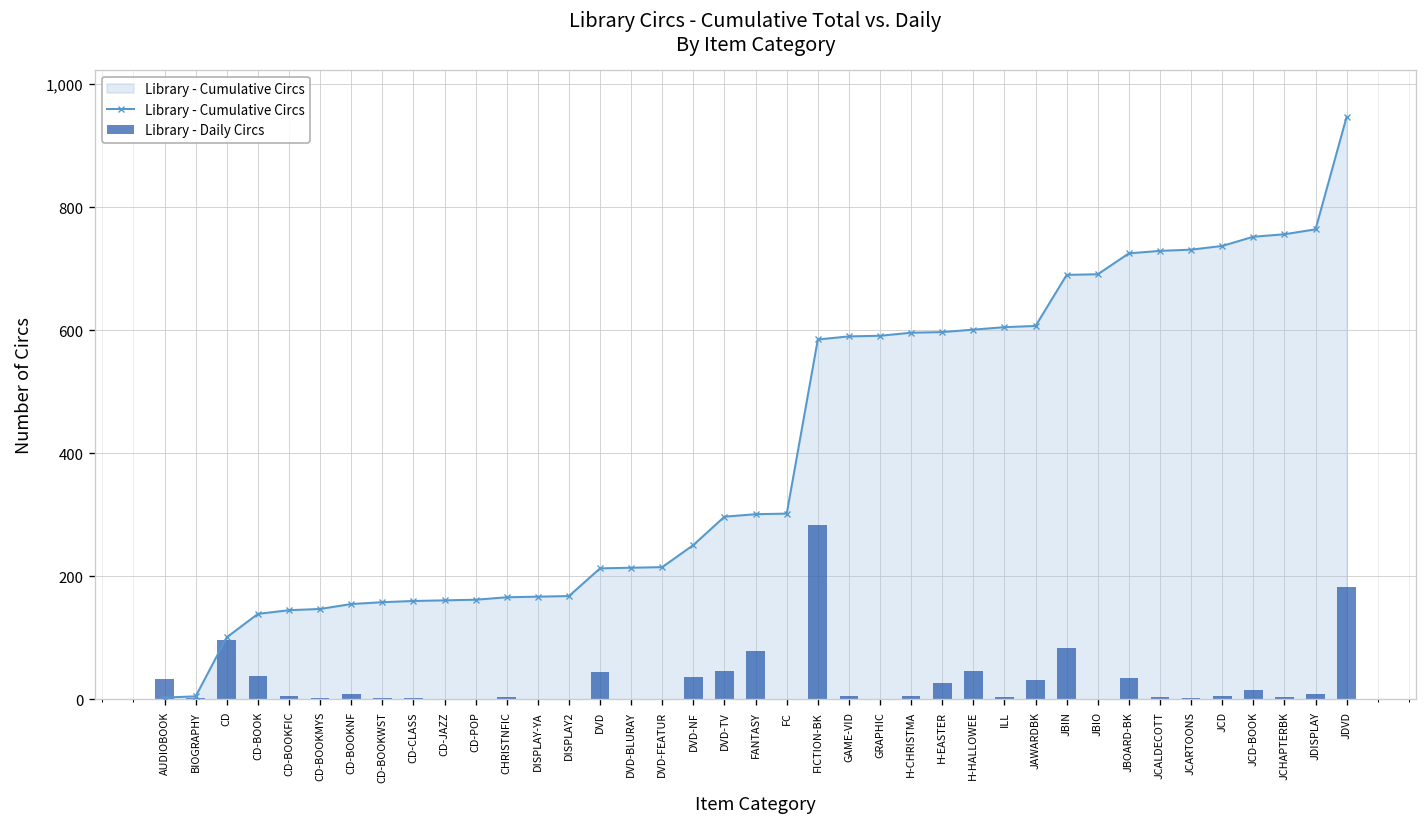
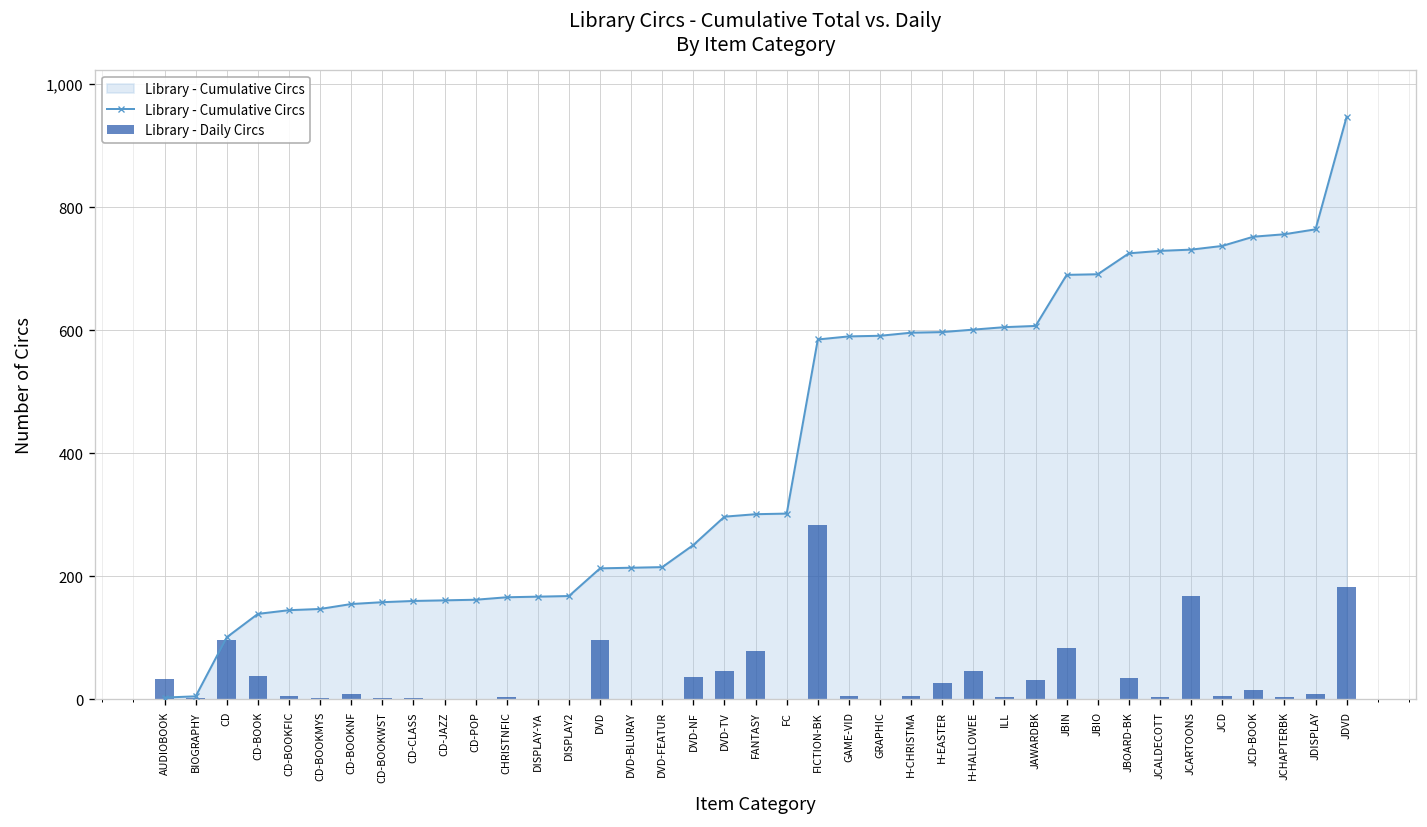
Library - Daily Circs, DVD: 50 -> 100
Library - Daily Circs, JCARTOONS: 0 -> 170
